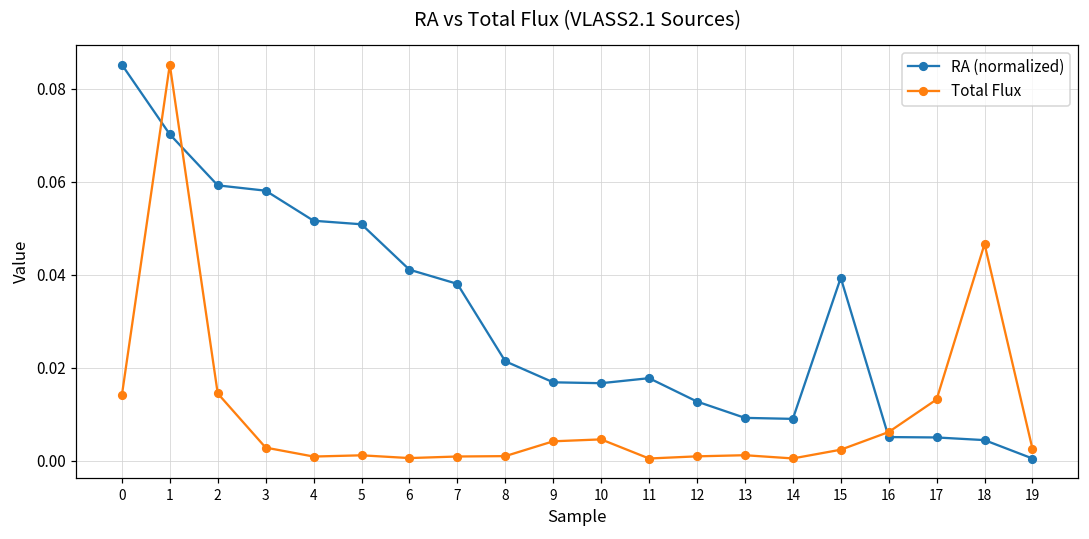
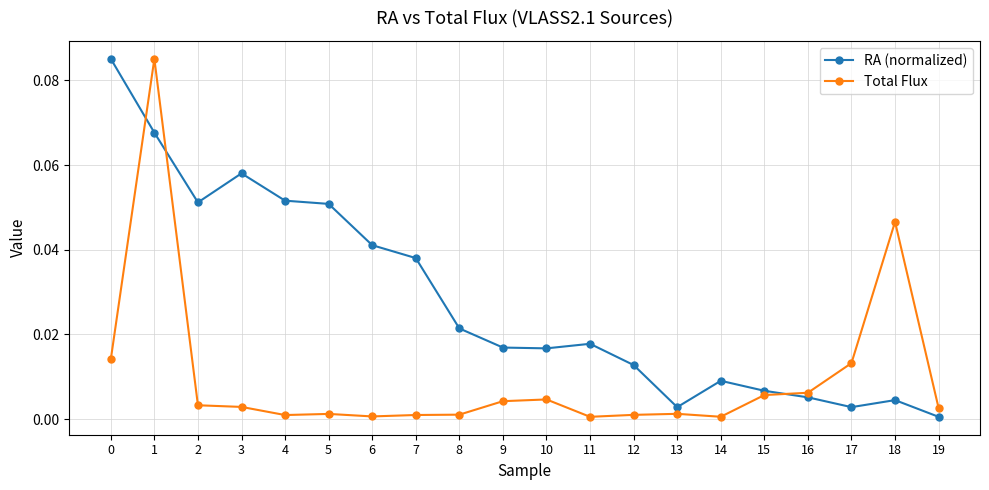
RA (normalized), 1: 0.070 -> 0.068
RA (normalized), 2: 0.059 -> 0.051
Total Flux, 2: 0.014 -> 0.003
RA (normalized), 13: 0.009 -> 0.003
RA (normalized), 15: 0.039 -> 0.007
Total Flux, 15: 0.002 -> 0.006
RA (normalized), 17: 0.005 -> 0.003
